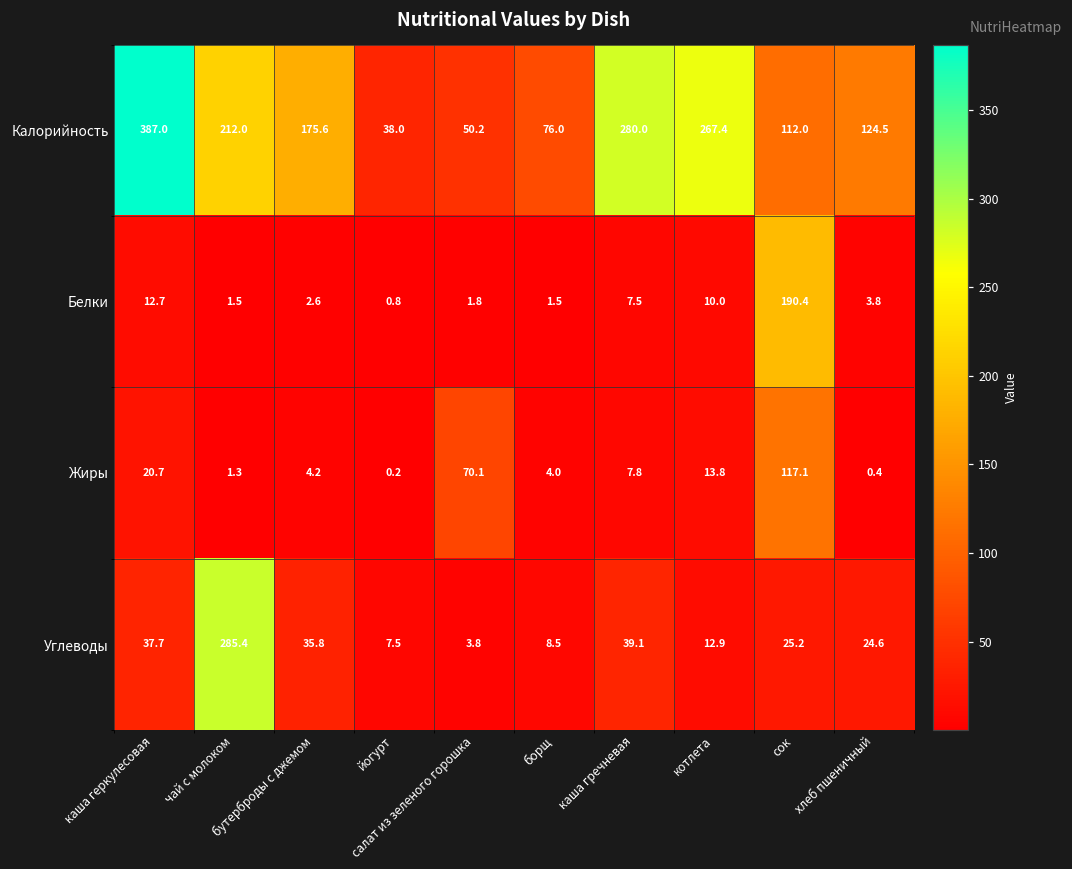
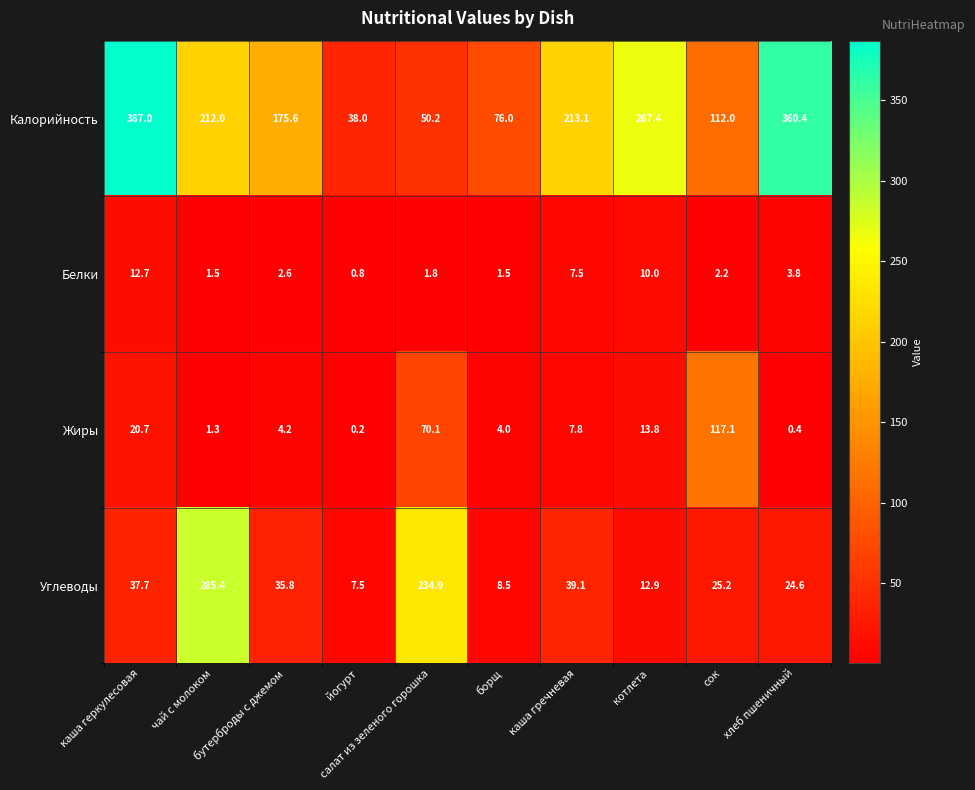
Калорийность, каша гречневая: 280.0 -> 213.1
Калорийность, хлеб пшеничный: 124.5 -> 360.4
Белки, сок: 190.4 -> 2.2
Углеводы, салат из зеленого горошка: 3.8 -> 234.9
